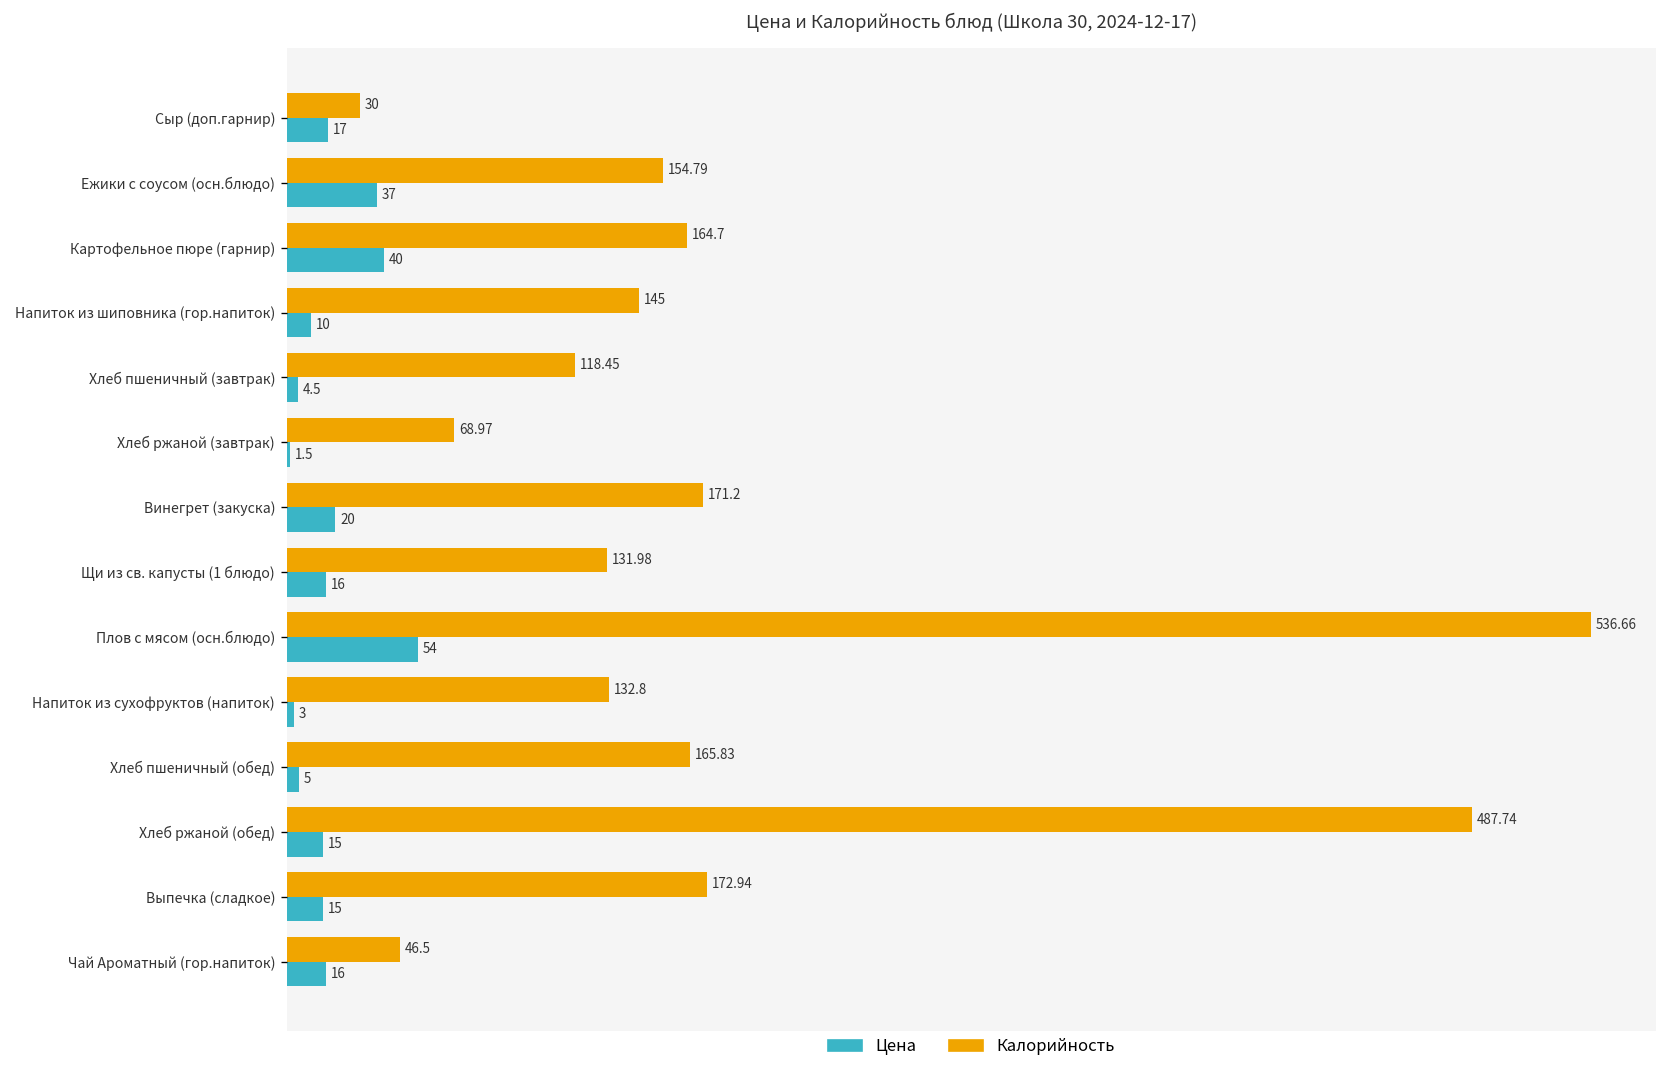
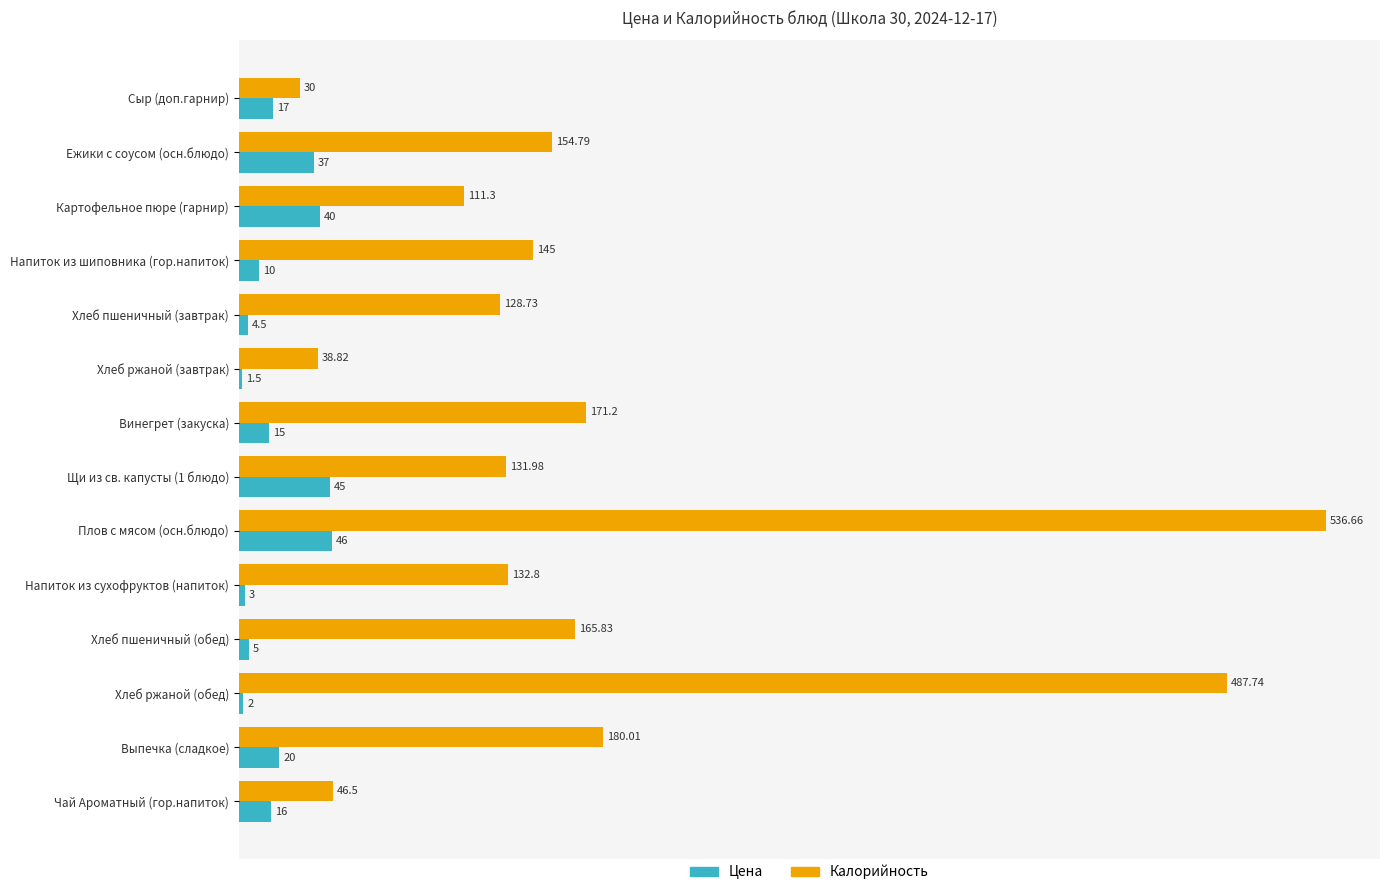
Калорийность, Картофельное пюре (гарнир): 164.7 -> 111.3
Калорийность, Хлеб пшеничный (завтрак): 118.45 -> 128.73
Калорийность, Хлеб ржаной (завтрак): 68.97 -> 38.82
Цена, Винегрет (закуска): 20 -> 15
Цена, Щи из св. капусты (1 блюдо): 16 -> 45
Цена, Плов с мясом (осн.блюдо): 54 -> 46
Цена, Хлеб ржаной (обед): 15 -> 2
Калорийность, Выпечка (сладкое): 172.94 -> 180.01
Цена, Выпечка (сладкое): 15 -> 20
